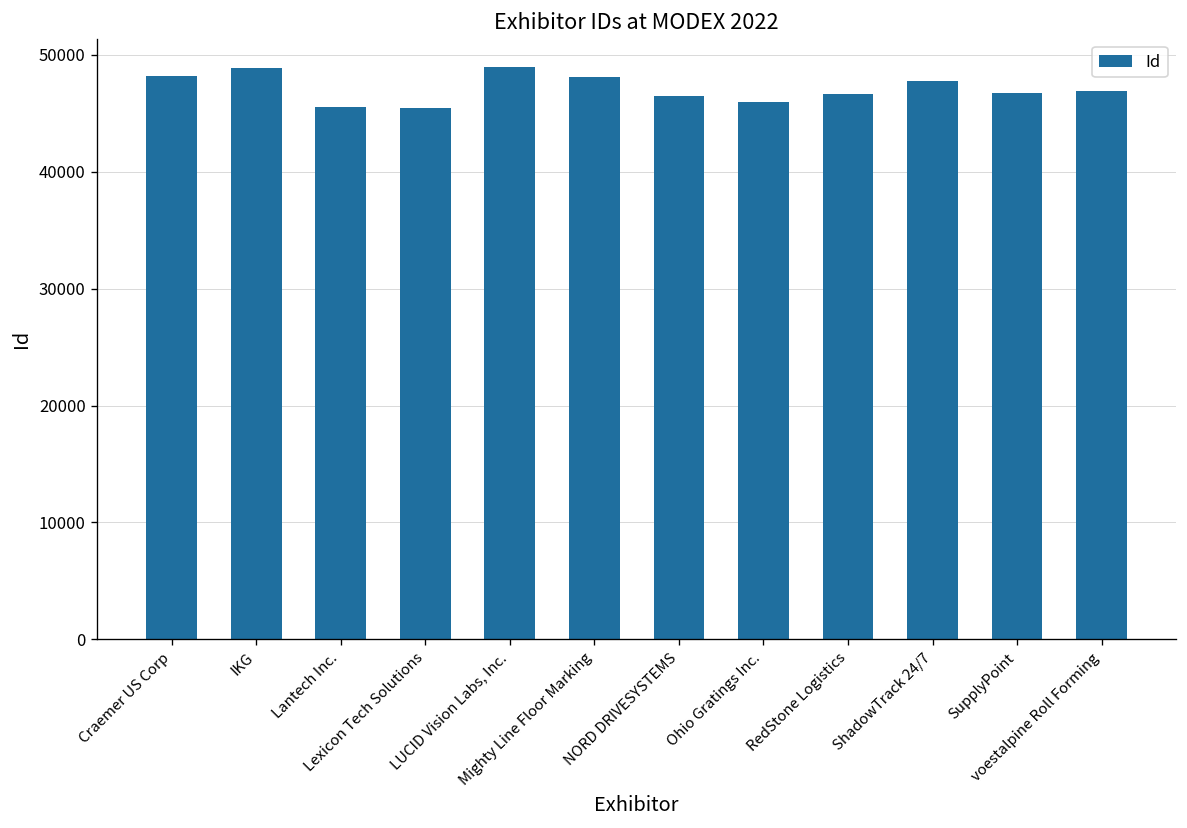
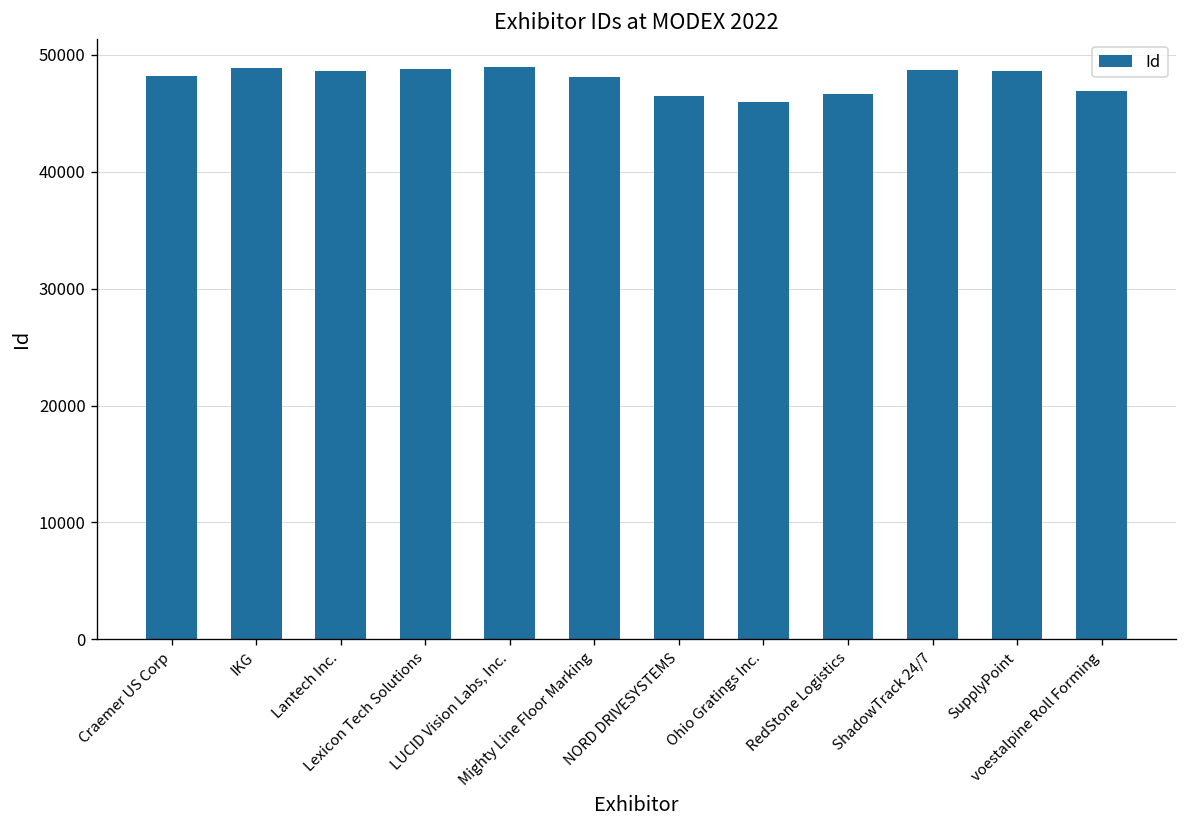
Lantech Inc.: 46000 -> 49000
Lexicon Tech Solutions: 45000 -> 49000
ShadowTrack 24/7: 48000 -> 49000
SupplyPoint: 47000 -> 49000
